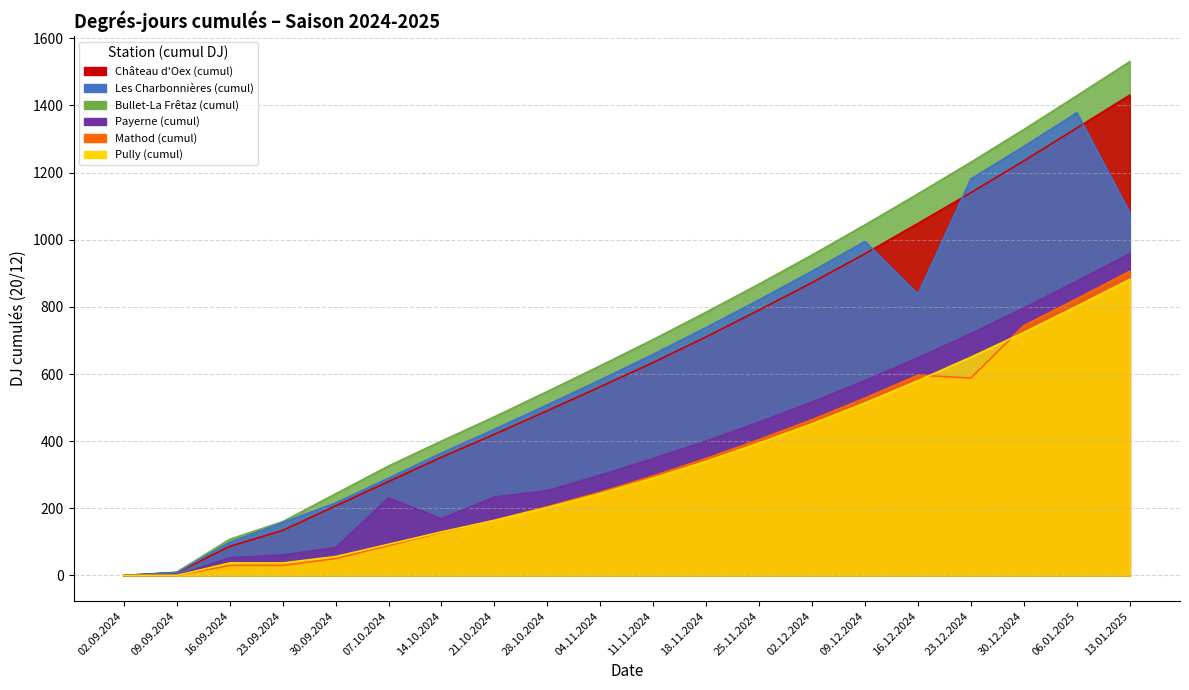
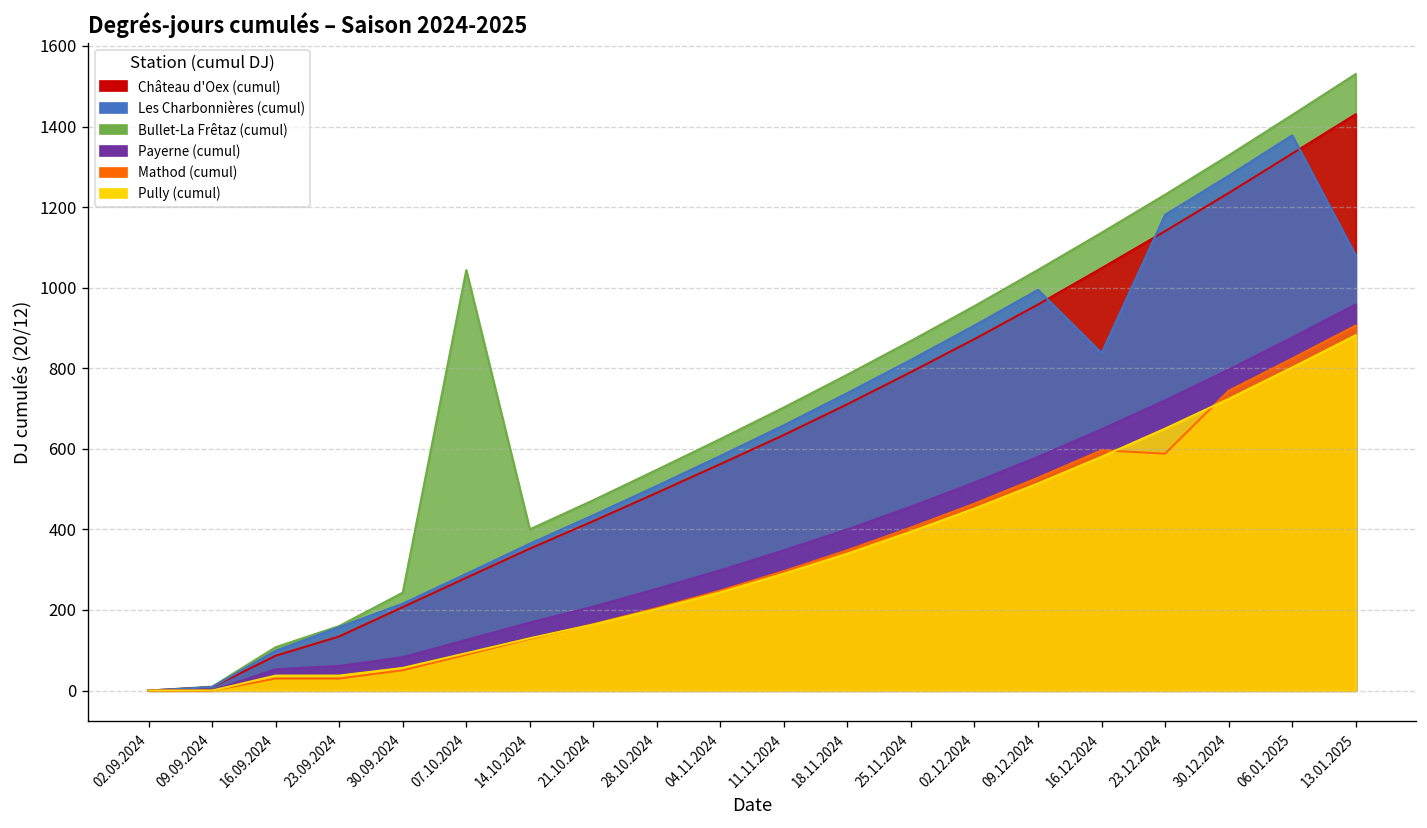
Bullet-La Frêtaz (cumul), 07.10.2024: 330 -> 1040
Payerne (cumul), 07.10.2024: 230 -> 130
Payerne (cumul), 21.10.2024: 230 -> 210
